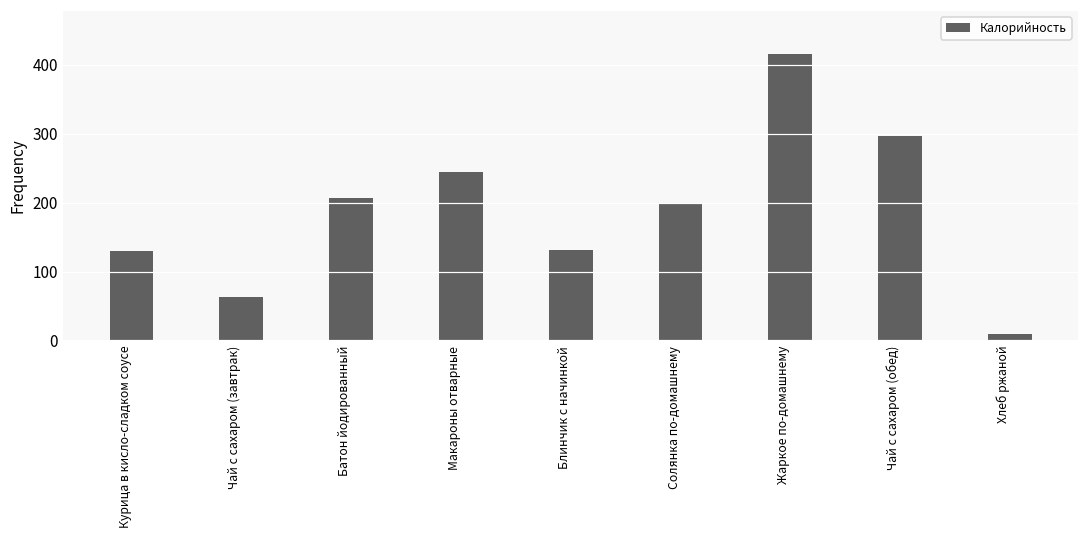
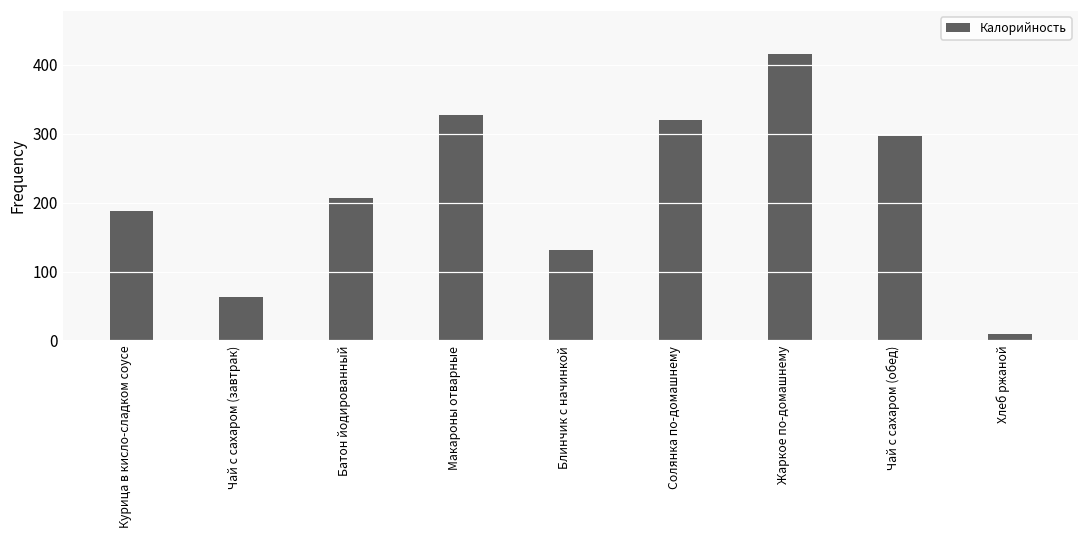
Курица в кисло-сладком соусе: 130 -> 190
Макароны отварные: 240 -> 330
Солянка по-домашнему: 200 -> 320
